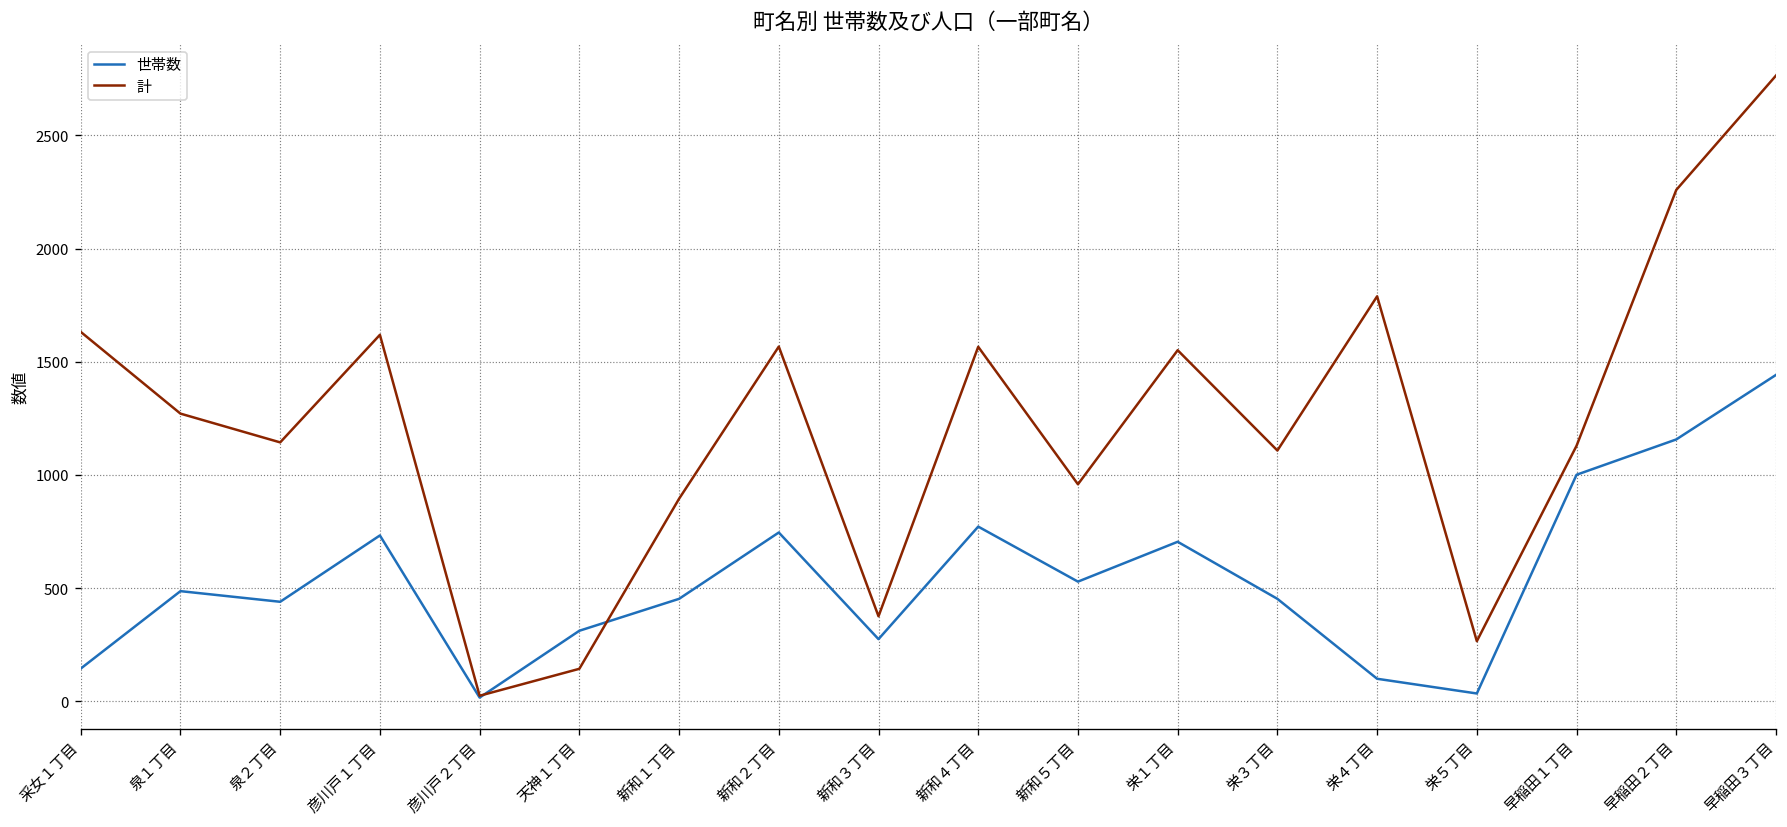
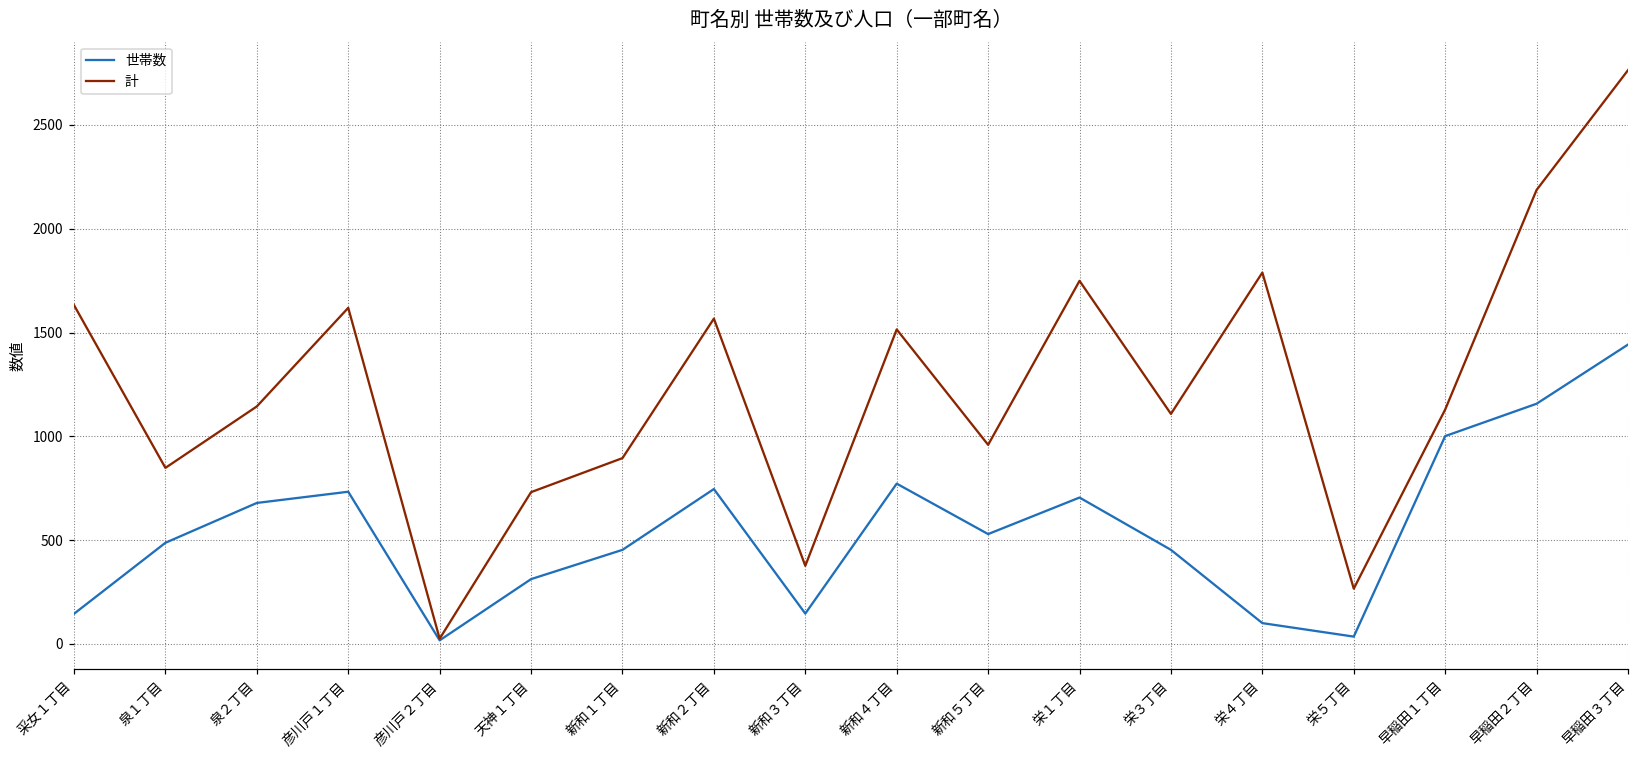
計, 泉１丁目: 1270 -> 850
世帯数, 泉２丁目: 440 -> 680
計, 天神１丁目: 140 -> 730
世帯数, 新和３丁目: 280 -> 150
計, 新和４丁目: 1570 -> 1520
計, 栄１丁目: 1550 -> 1750
計, 早稲田２丁目: 2260 -> 2190
